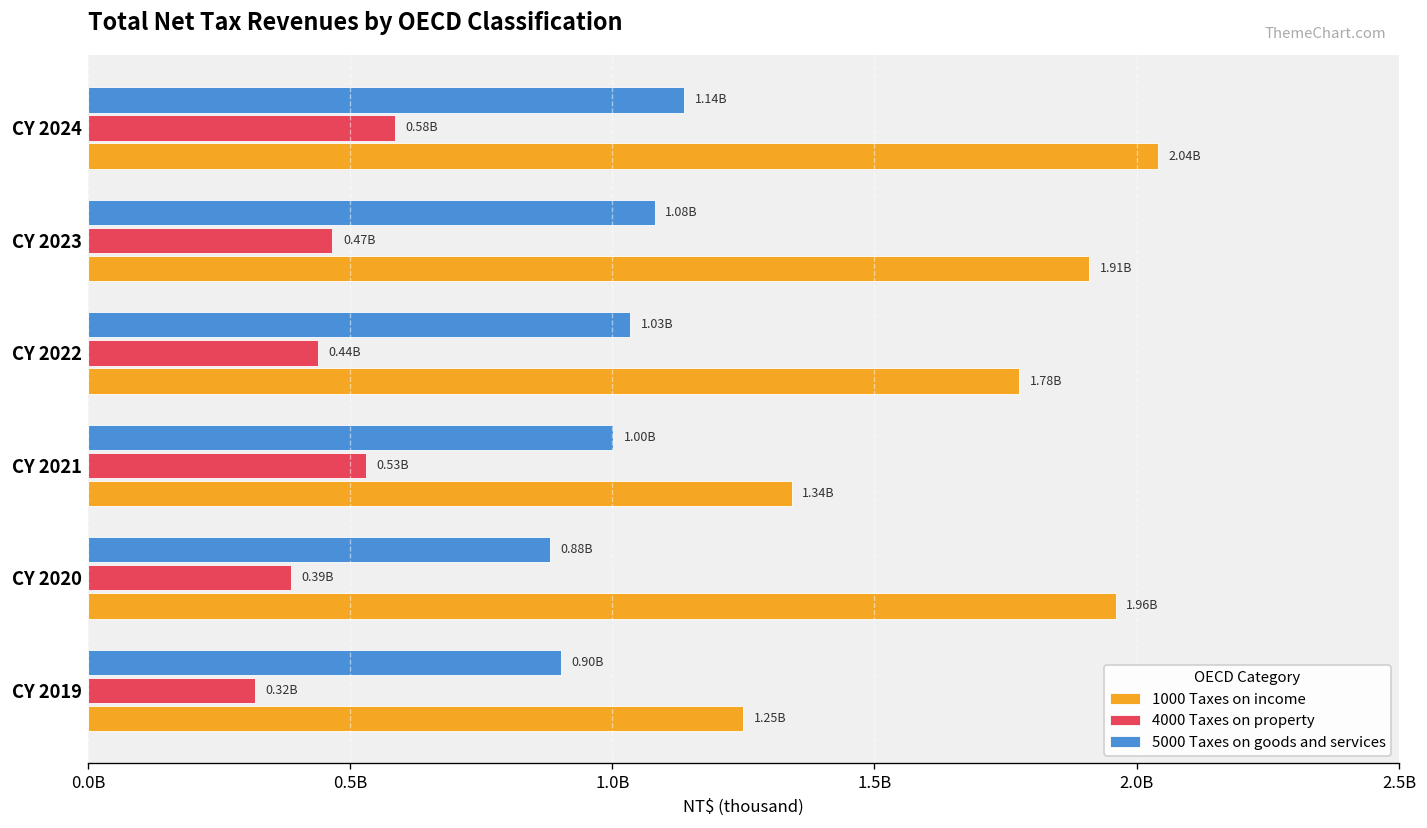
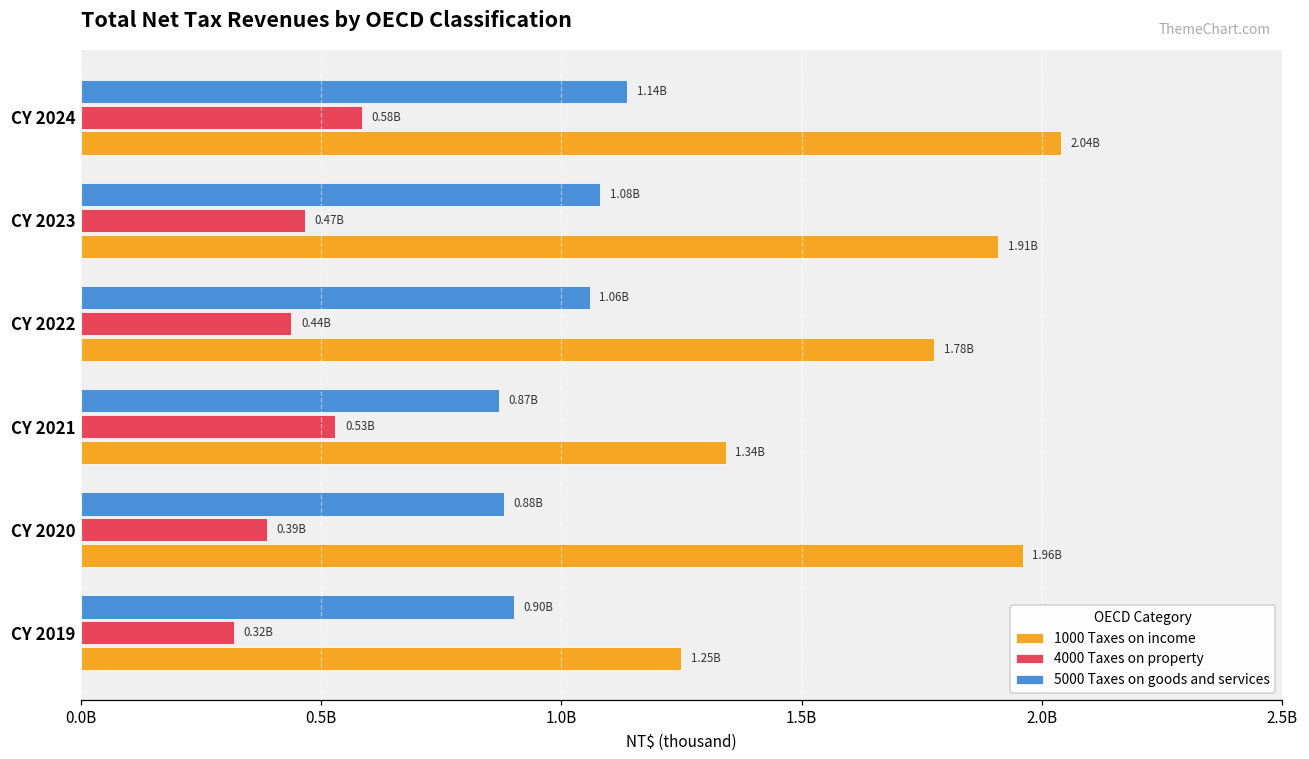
5000 Taxes on goods and services, CY 2022: 1.03B -> 1.06B
5000 Taxes on goods and services, CY 2021: 1.00B -> 0.87B
